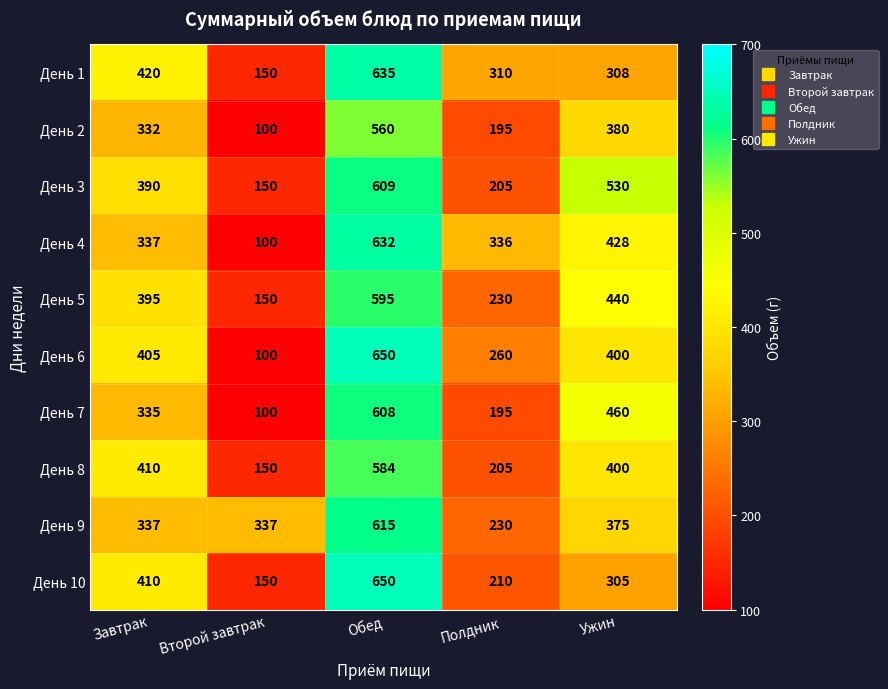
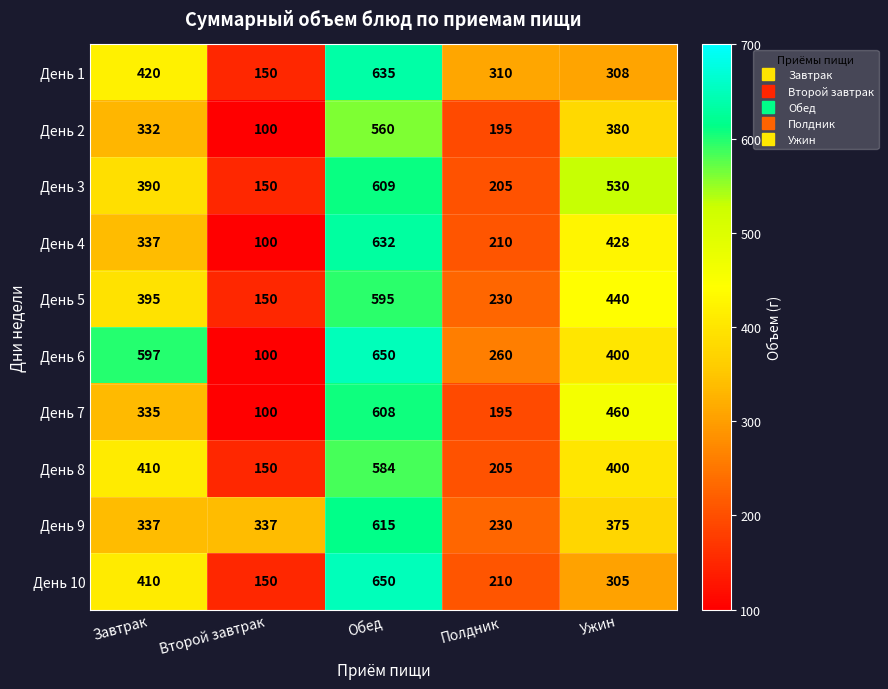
День 4, Полдник: 336 -> 210
День 6, Завтрак: 405 -> 597
